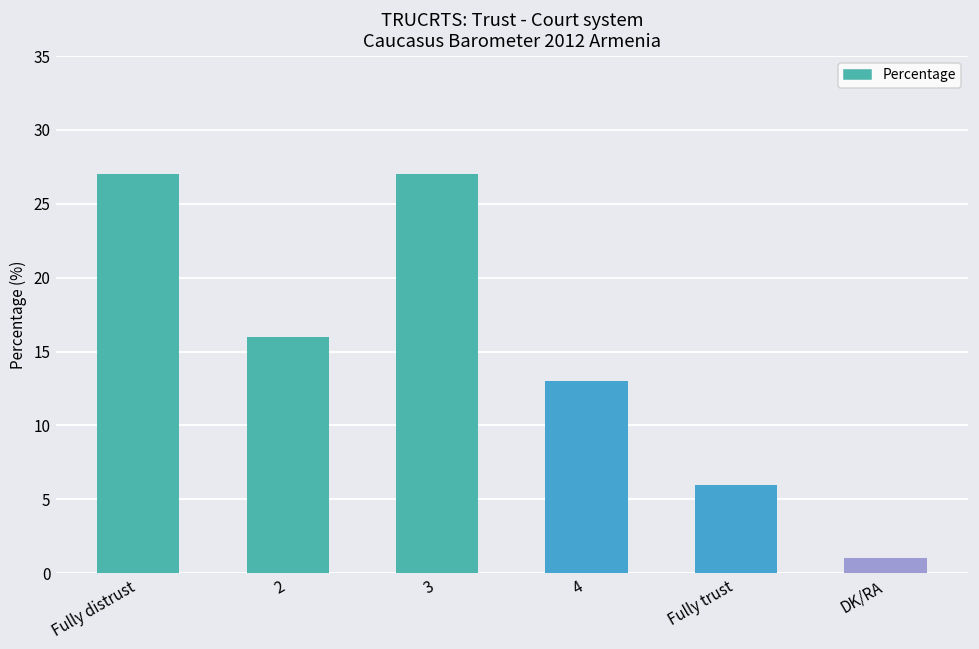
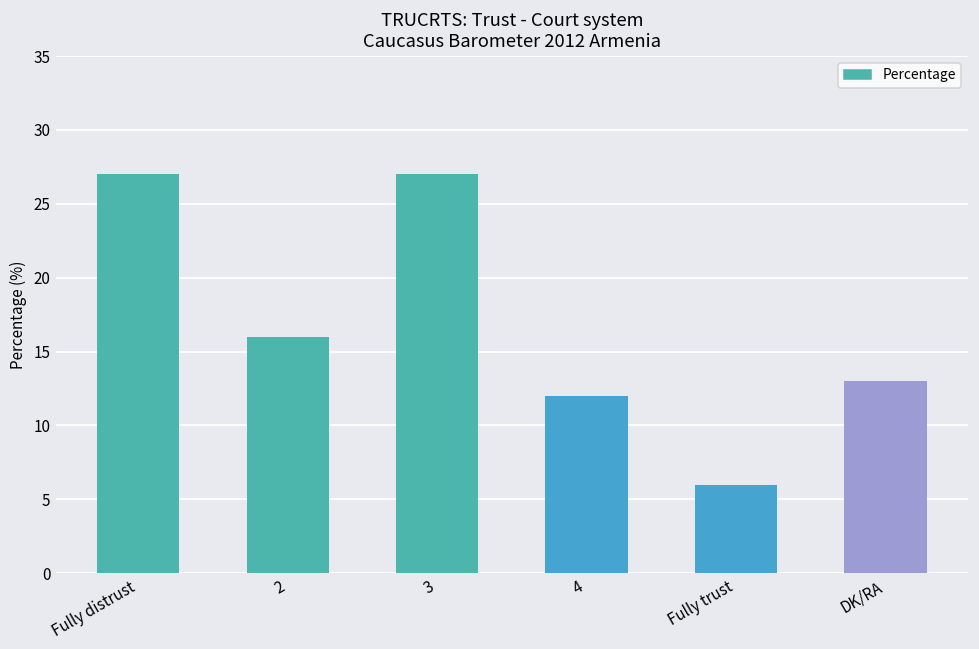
4: 13 -> 12
DK/RA: 1 -> 13
